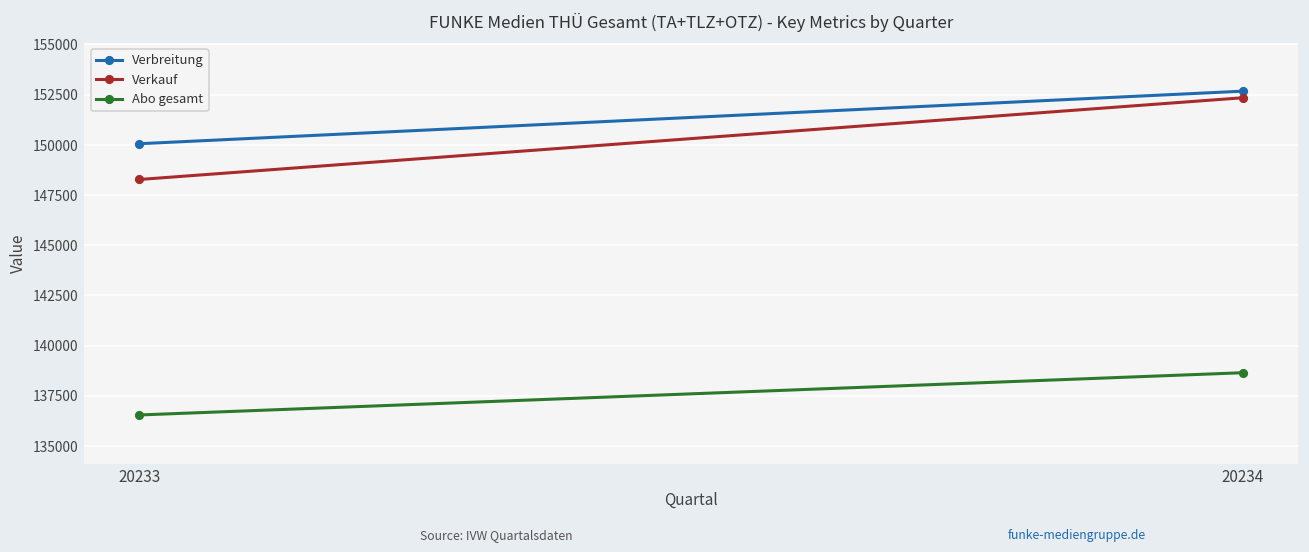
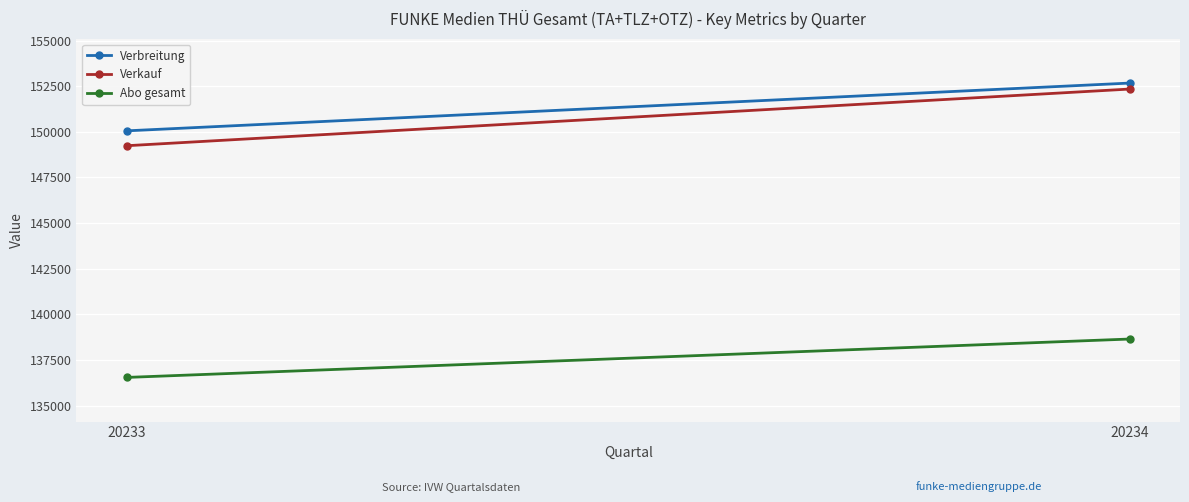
Verkauf, 20233: 148300 -> 149200
